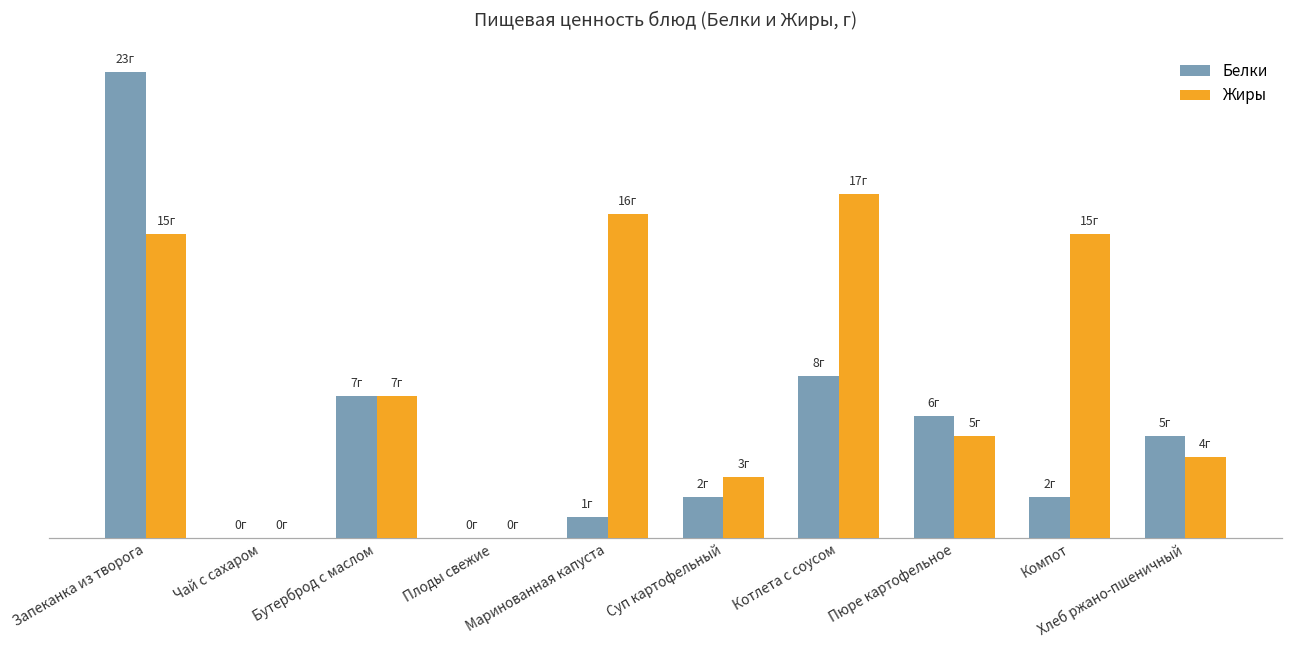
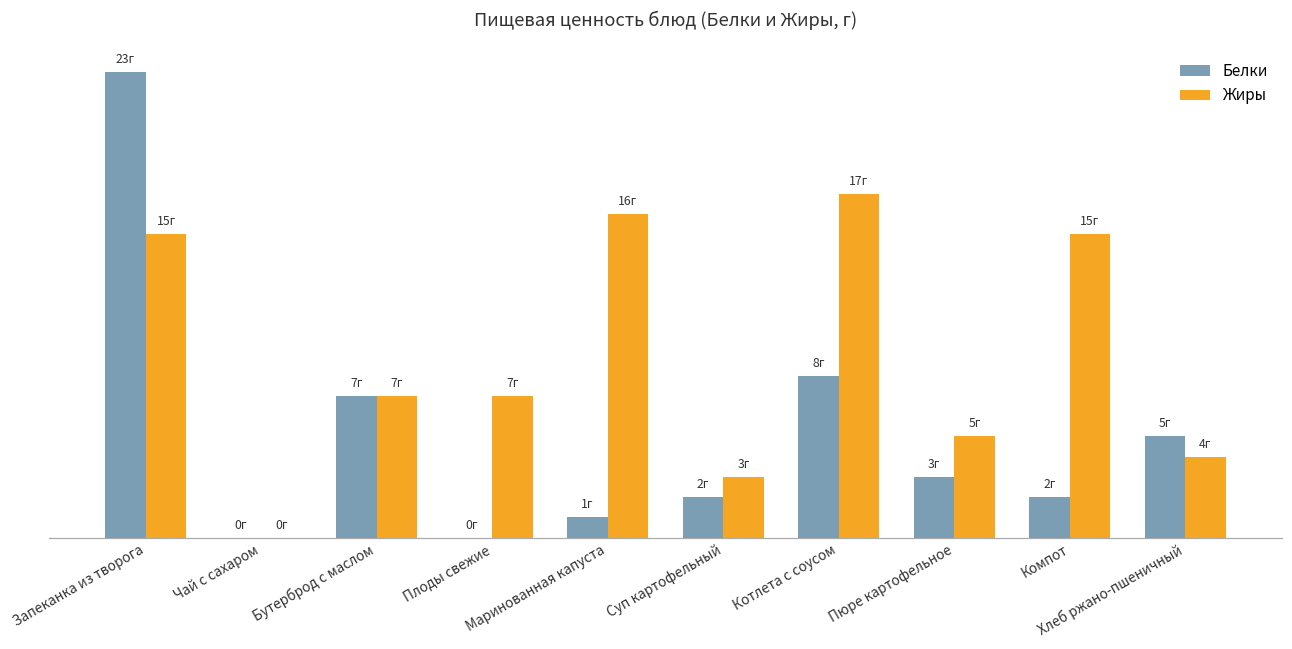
Жиры, Плоды свежие: 0г -> 7г
Белки, Пюре картофельное: 6г -> 3г
